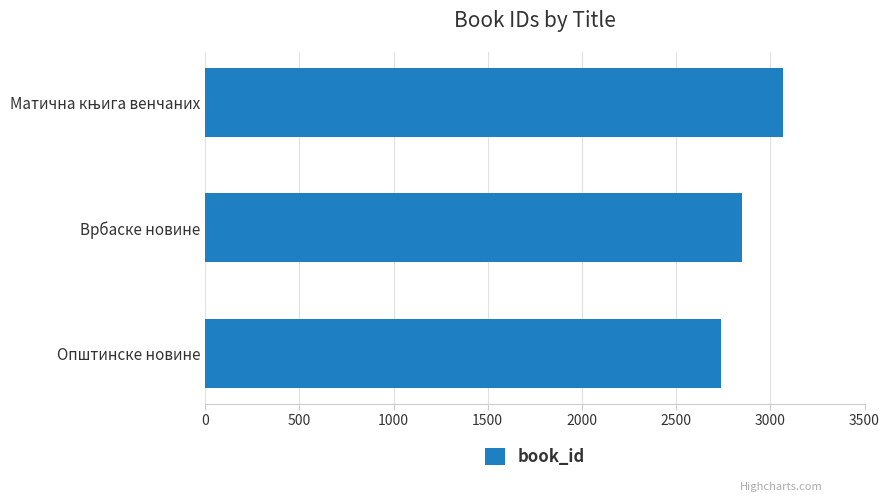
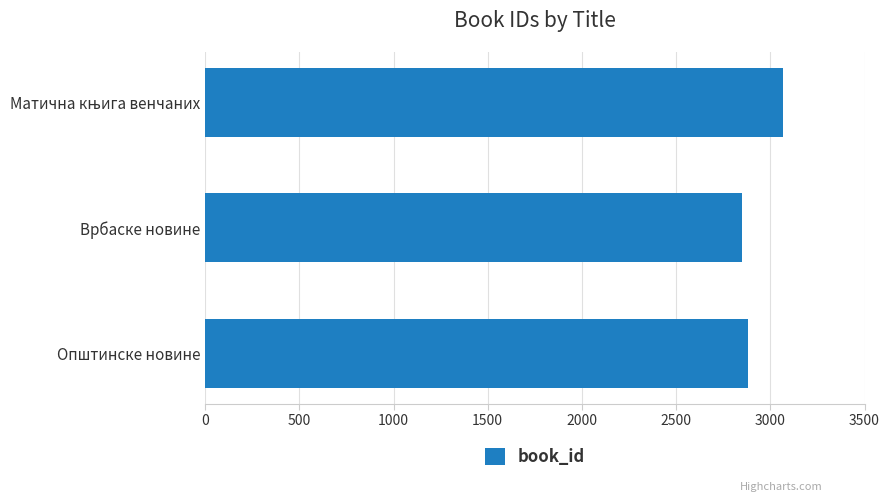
Општинске новине: 2740 -> 2880
